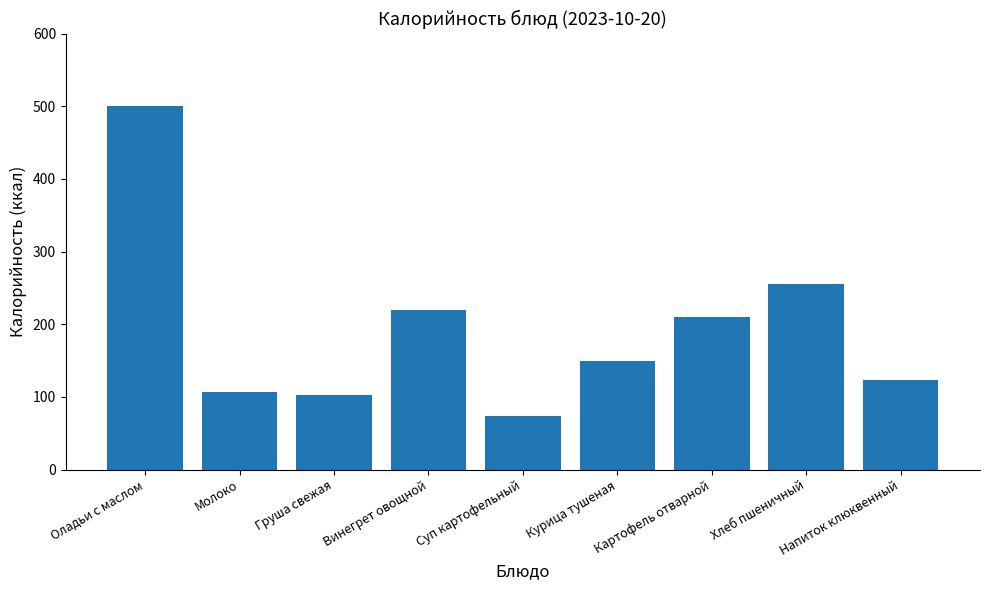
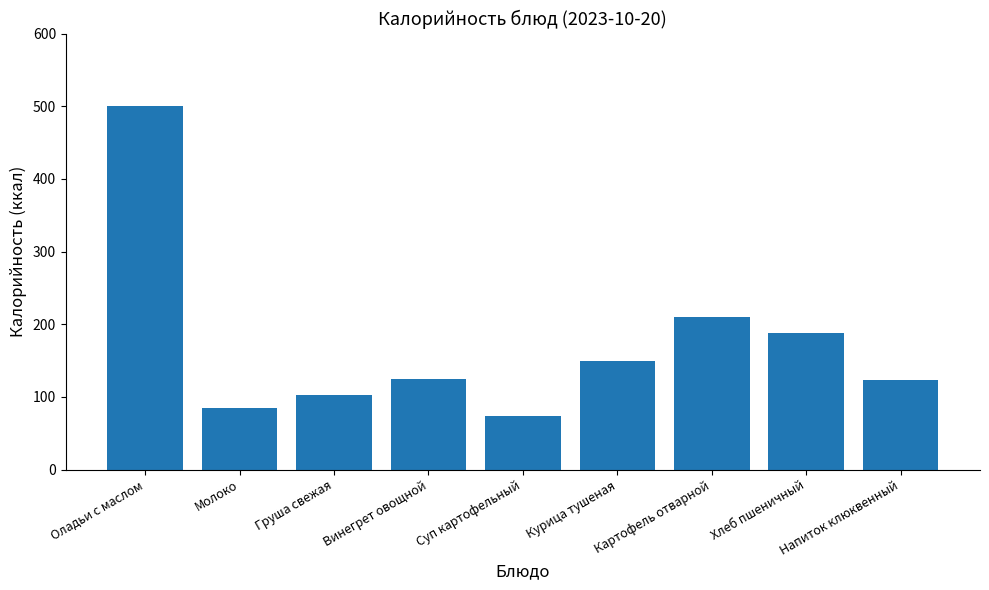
Молоко: 110 -> 90
Винегрет овощной: 220 -> 130
Хлеб пшеничный: 260 -> 190
